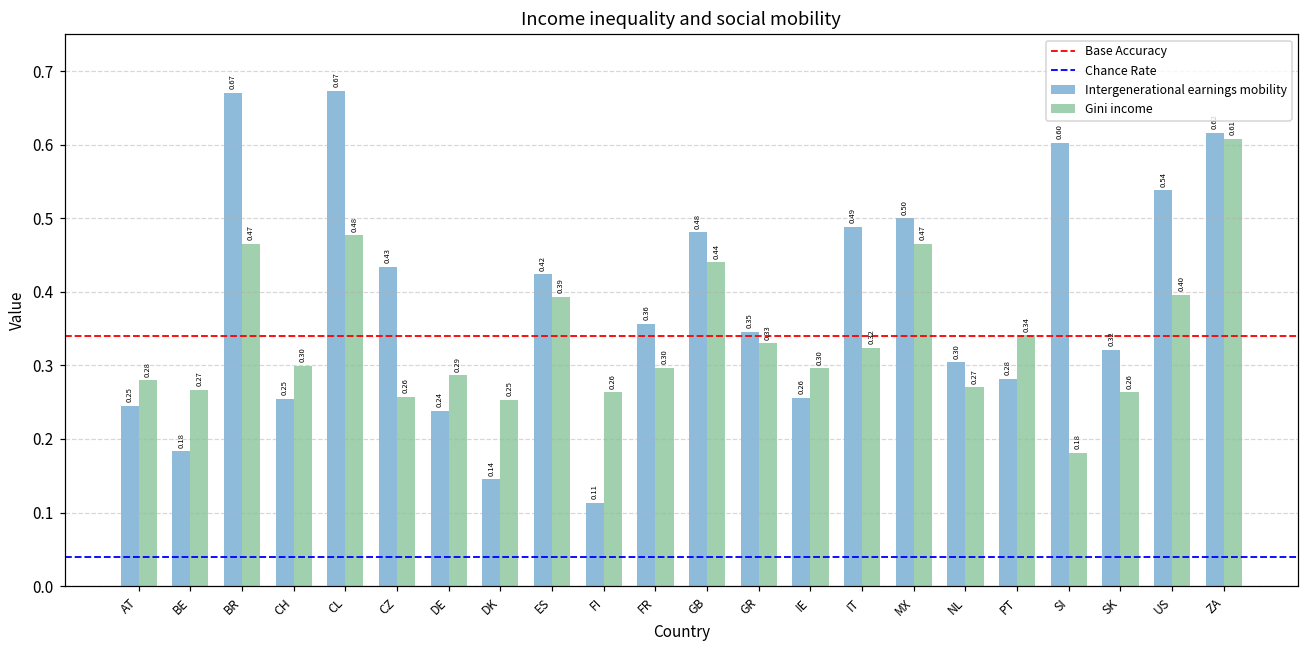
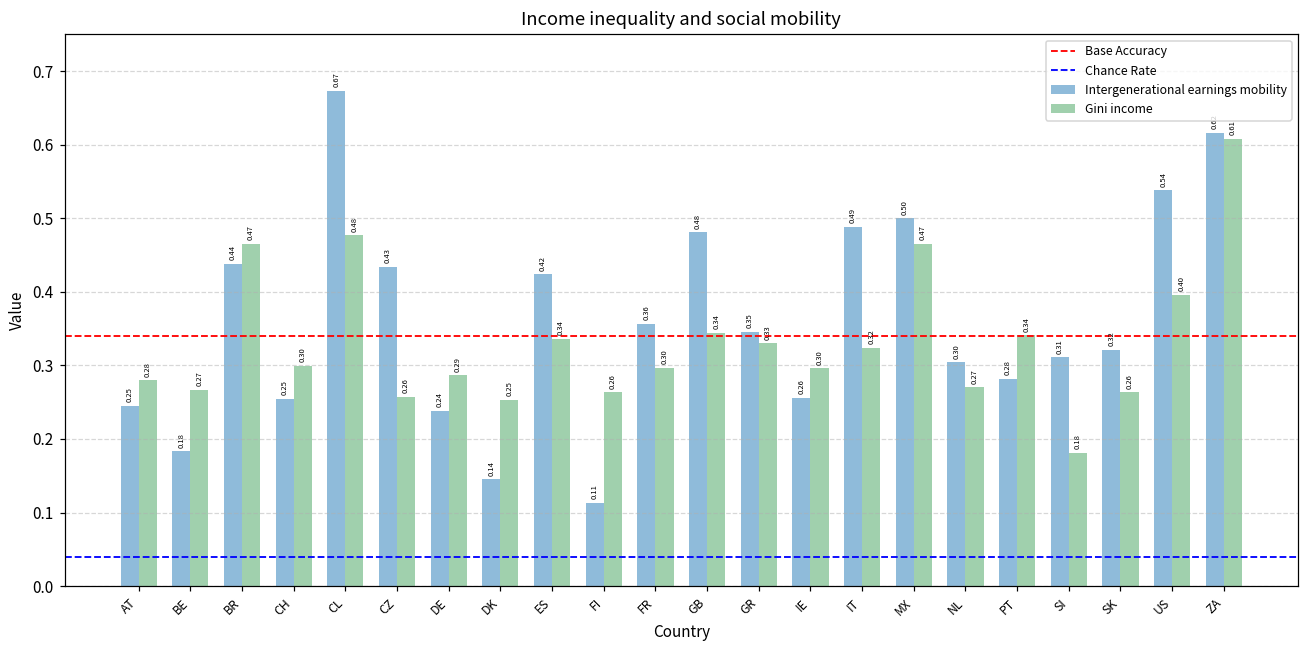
Intergenerational earnings mobility, BR: 0.67 -> 0.44
Gini income, ES: 0.39 -> 0.34
Gini income, GB: 0.44 -> 0.34
Intergenerational earnings mobility, SI: 0.60 -> 0.31
